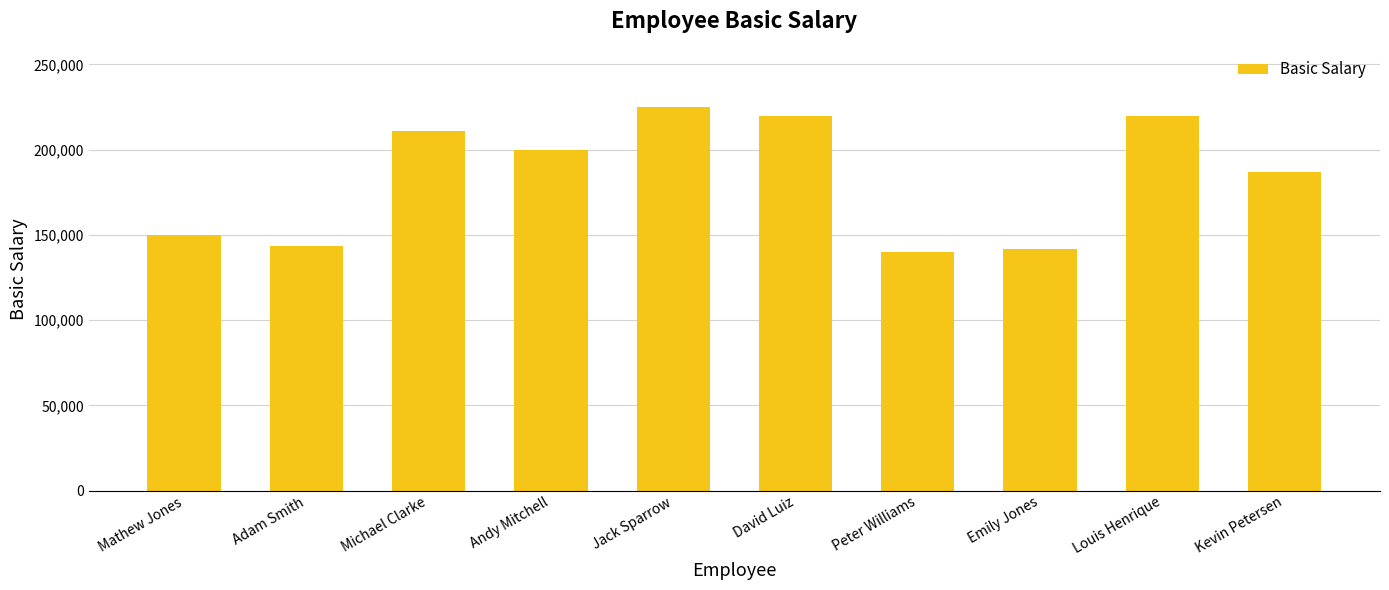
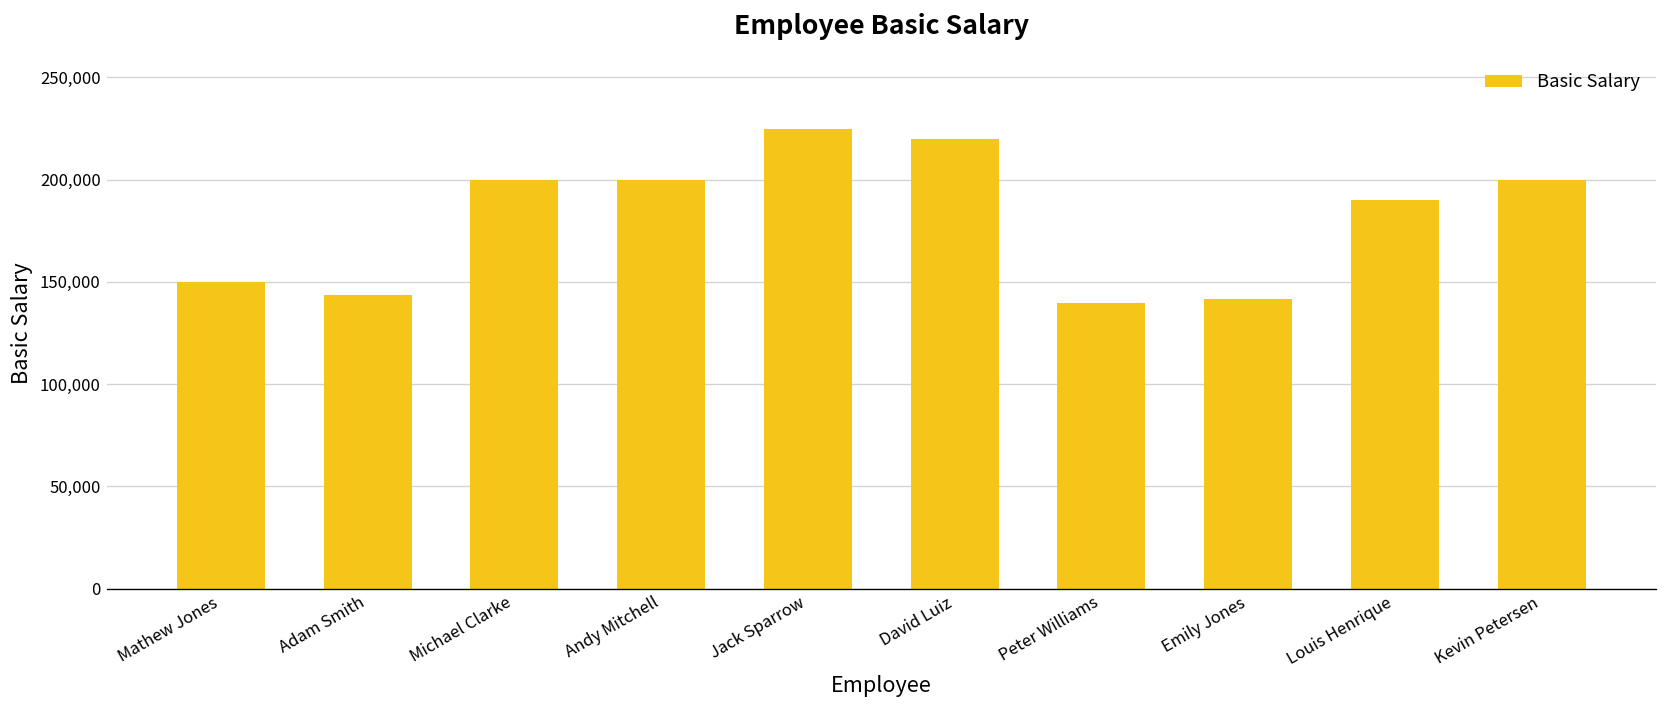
Michael Clarke: 211,000 -> 200,000
Louis Henrique: 220,000 -> 190,000
Kevin Petersen: 187,000 -> 200,000
